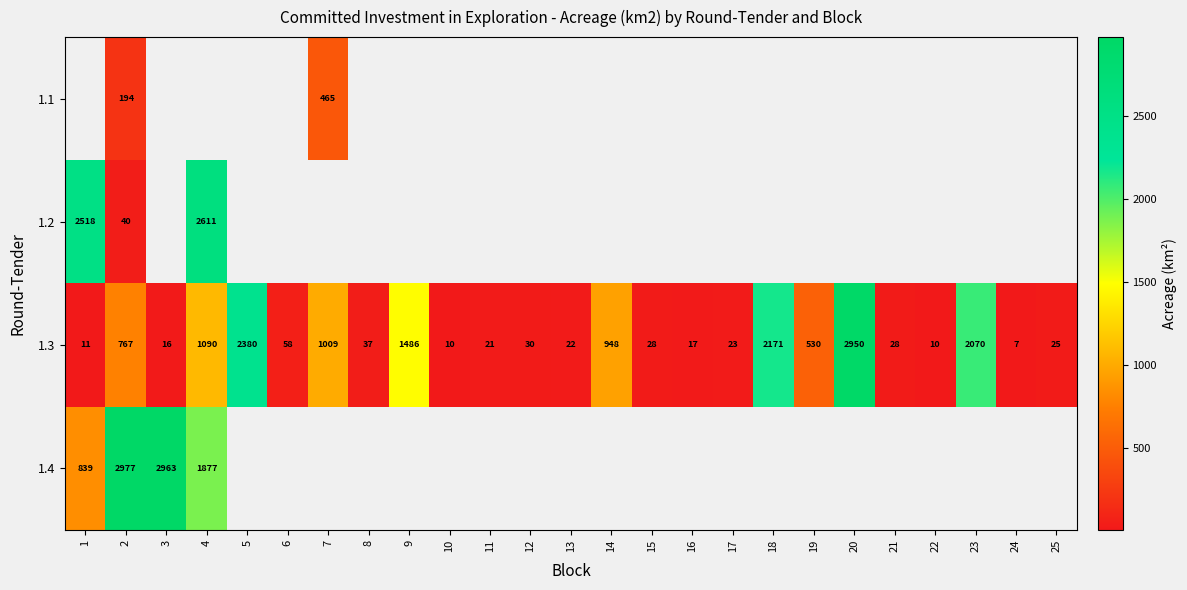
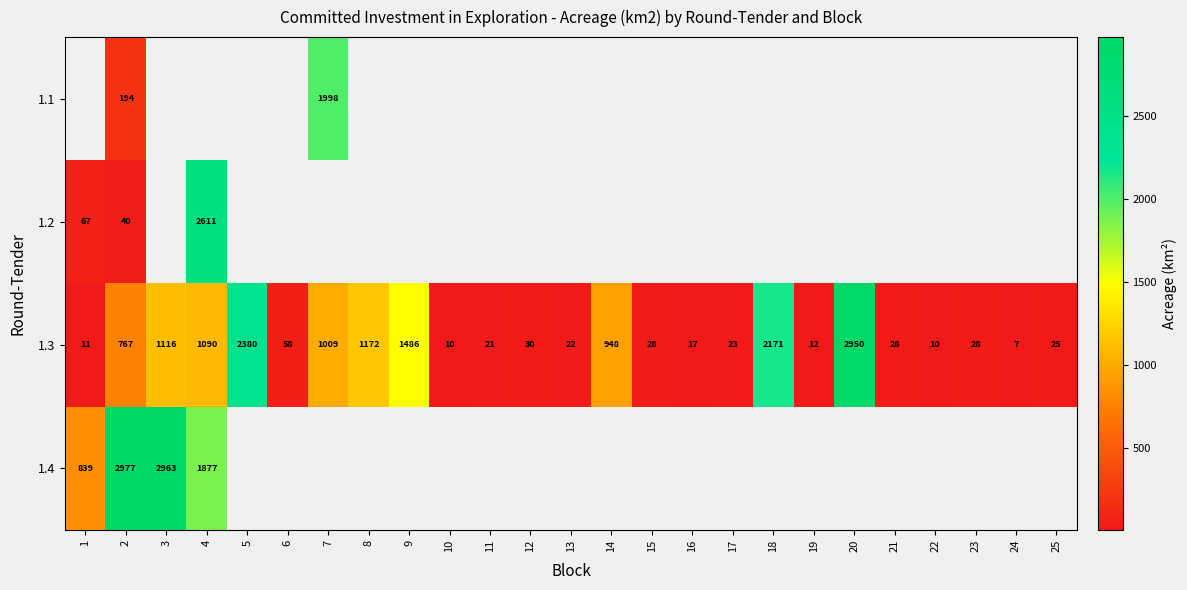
1.1, 7: 465 -> 1998
1.2, 1: 2518 -> 67
1.3, 3: 16 -> 1116
1.3, 8: 37 -> 1172
1.3, 19: 530 -> 12
1.3, 23: 2070 -> 28
